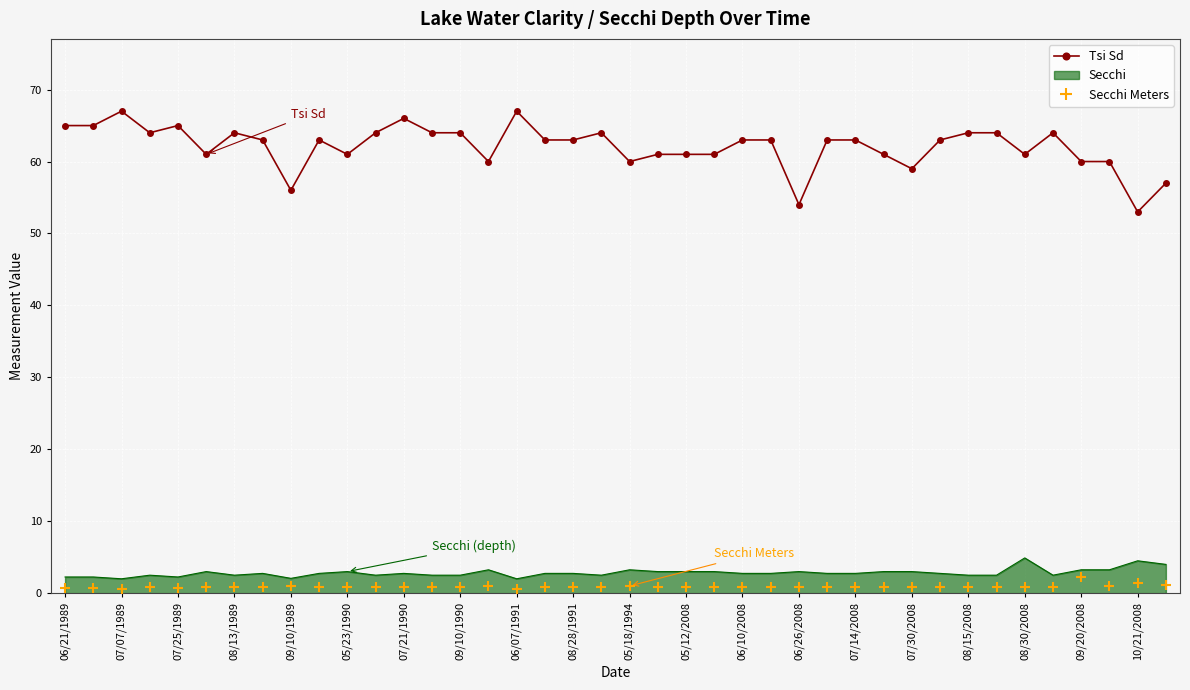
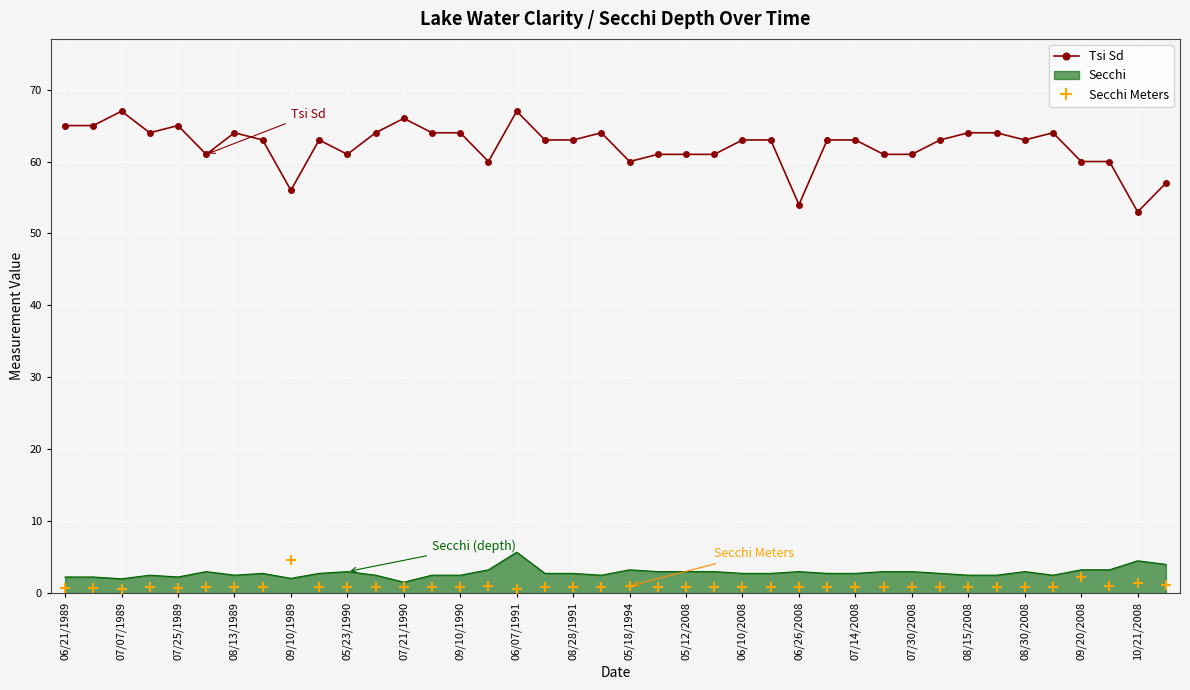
Secchi Meters, 09/10/1989: 1 -> 5
Secchi, 07/21/1990: 3 -> 2
Secchi, 06/07/1991: 2 -> 6
Tsi Sd, 07/30/2008: 59 -> 61
Tsi Sd, 08/30/2008: 61 -> 63
Secchi, 08/30/2008: 5 -> 3
